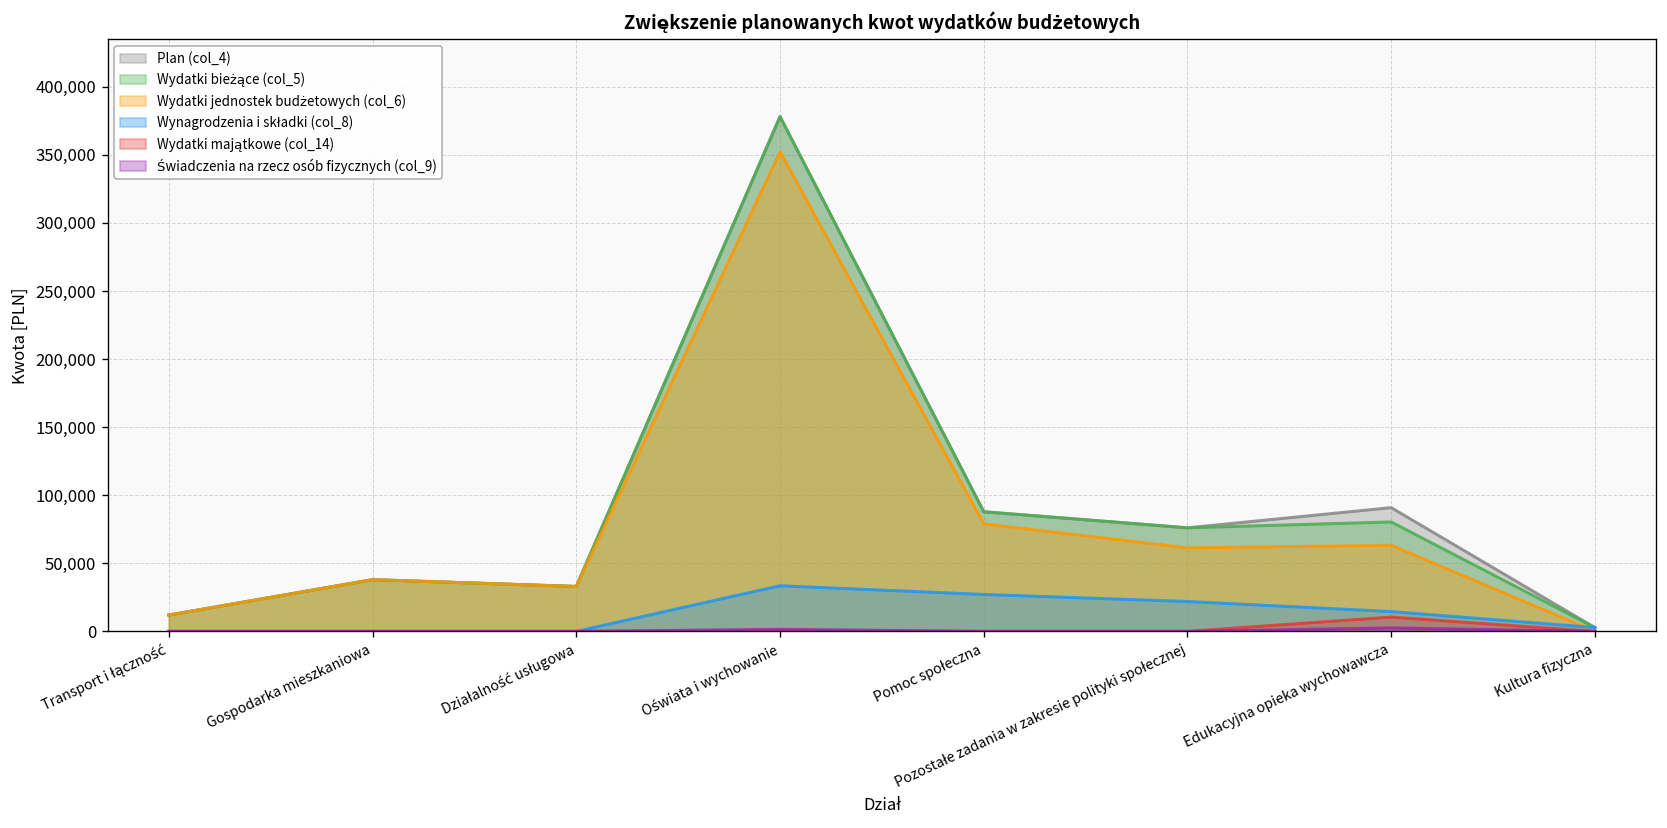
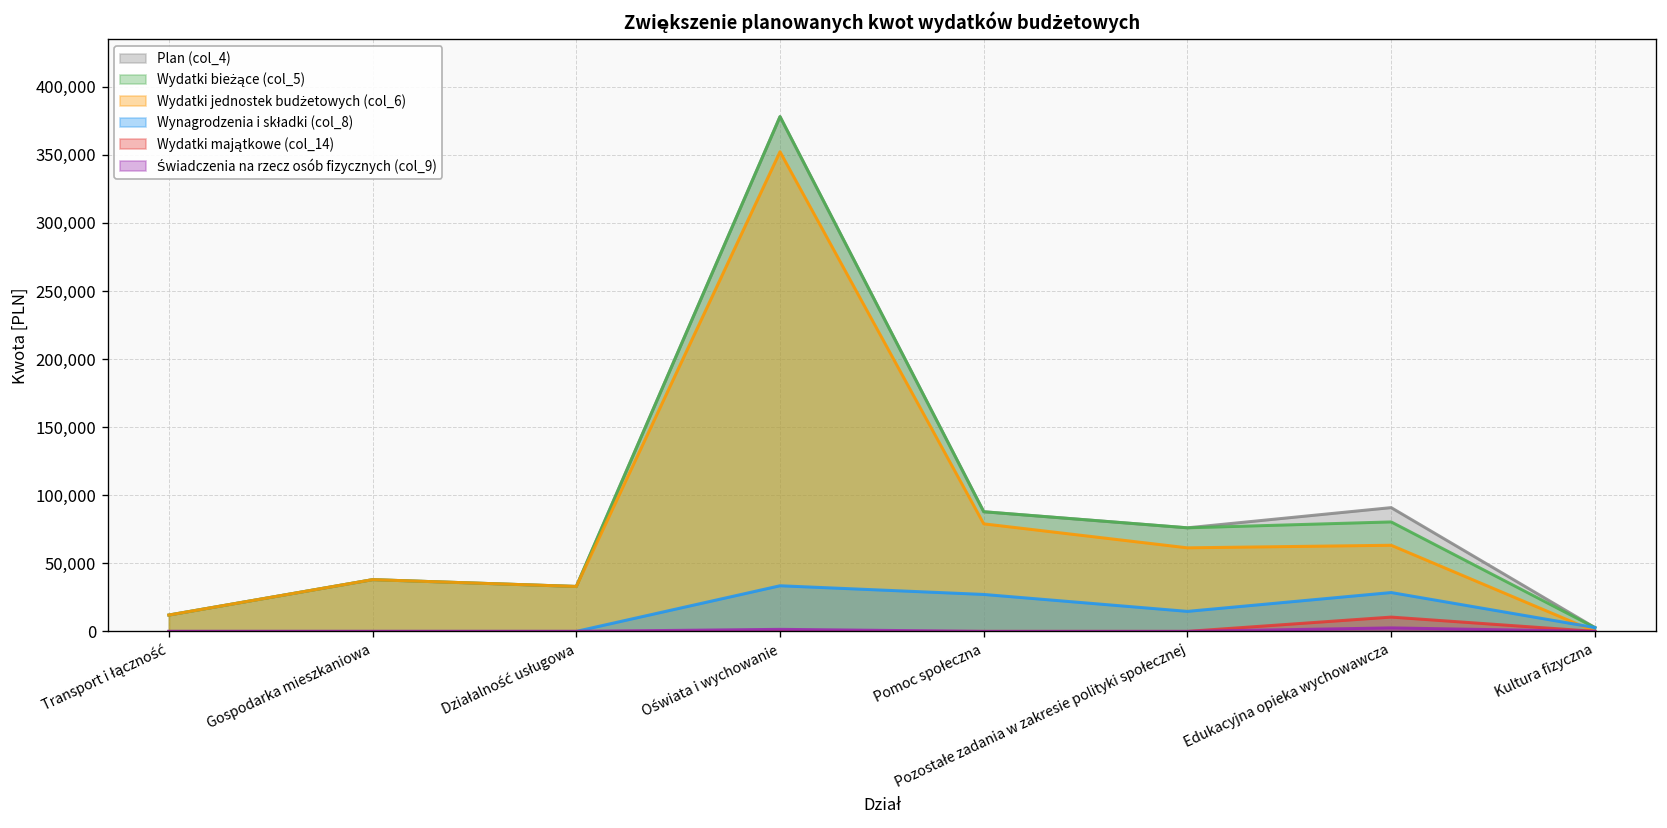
Wynagrodzenia i składki (col_8), Pozostałe zadania w zakresie polityki społecznej: 22,000 -> 15,000
Wynagrodzenia i składki (col_8), Edukacyjna opieka wychowawcza: 15,000 -> 29,000
